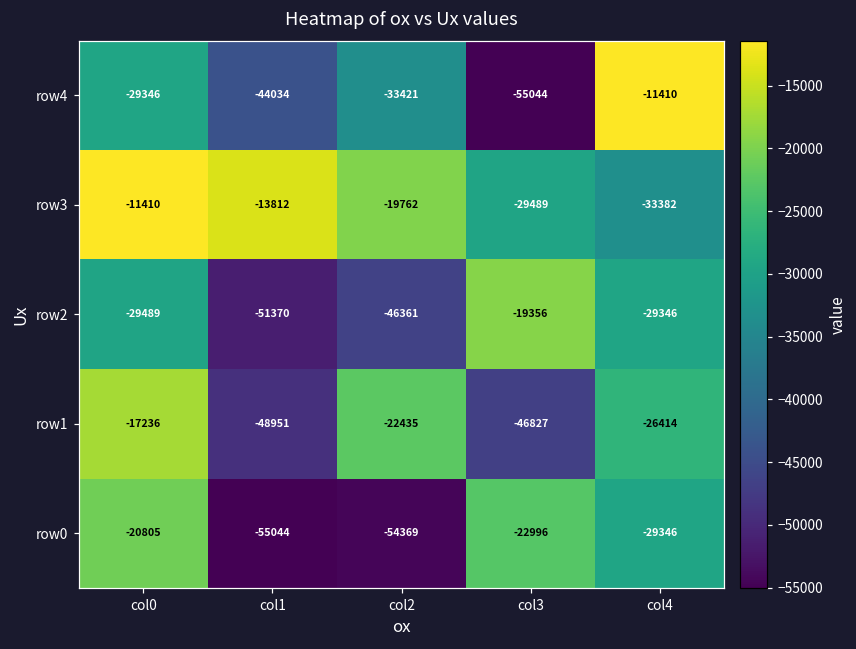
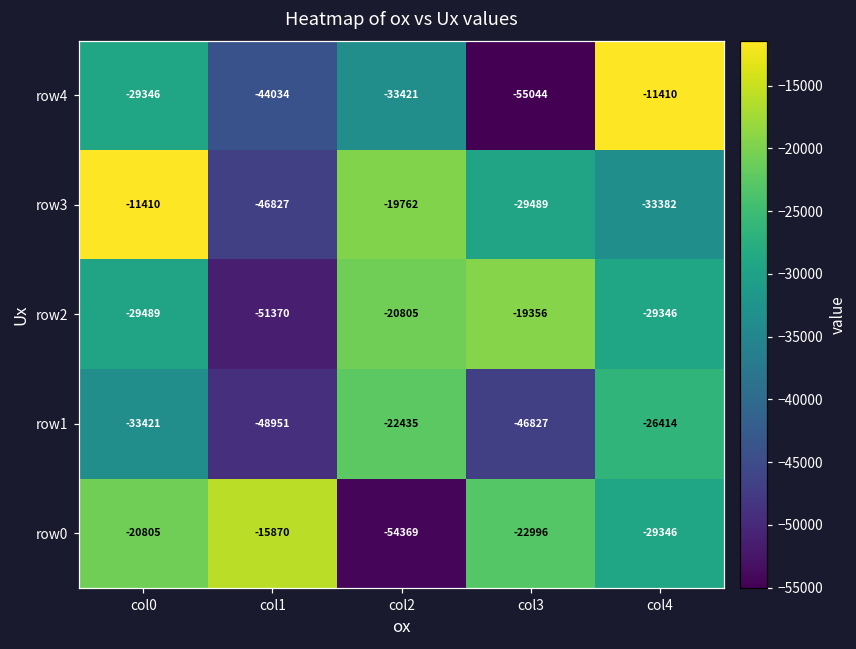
row3, col1: -13812 -> -46827
row2, col2: -46361 -> -20805
row1, col0: -17236 -> -33421
row0, col1: -55044 -> -15870
